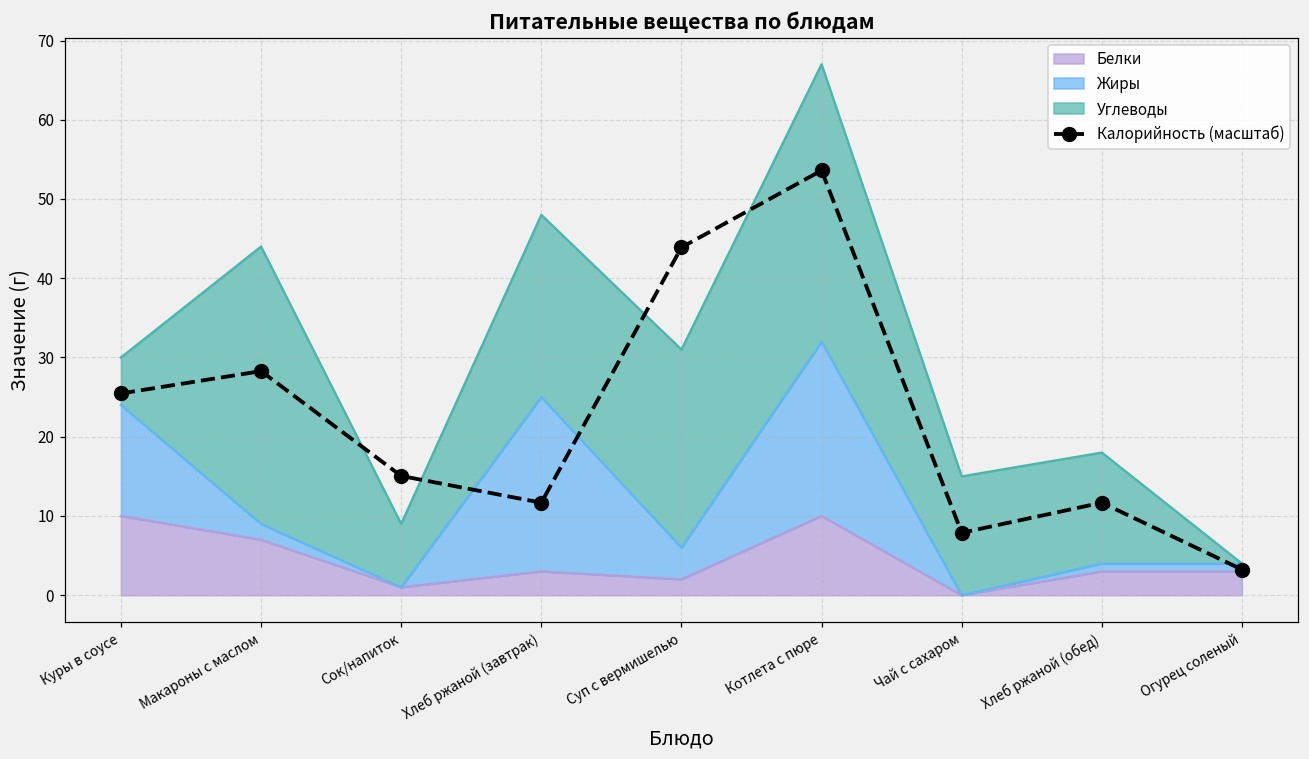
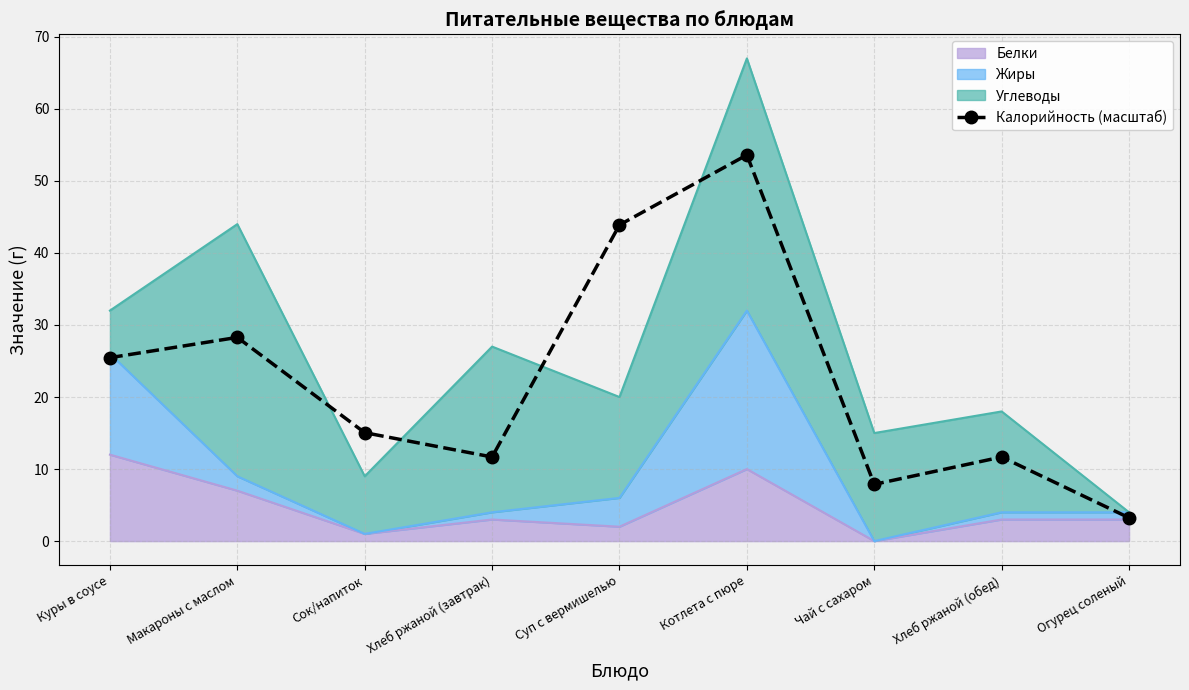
Белки, Куры в соусе: 10 -> 12
Жиры, Хлеб ржаной (завтрак): 22 -> 1
Углеводы, Суп с вермишелью: 25 -> 14
